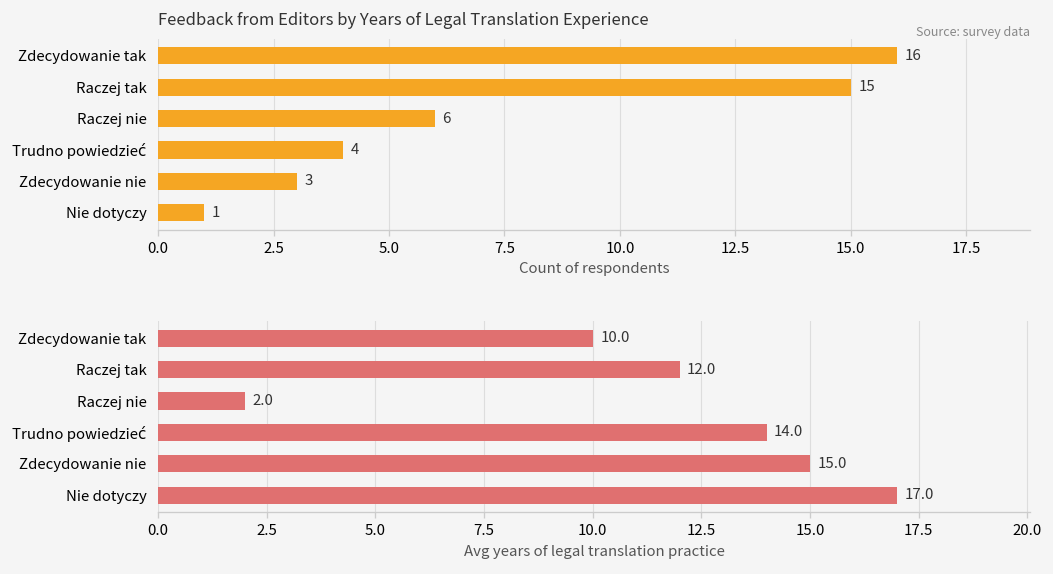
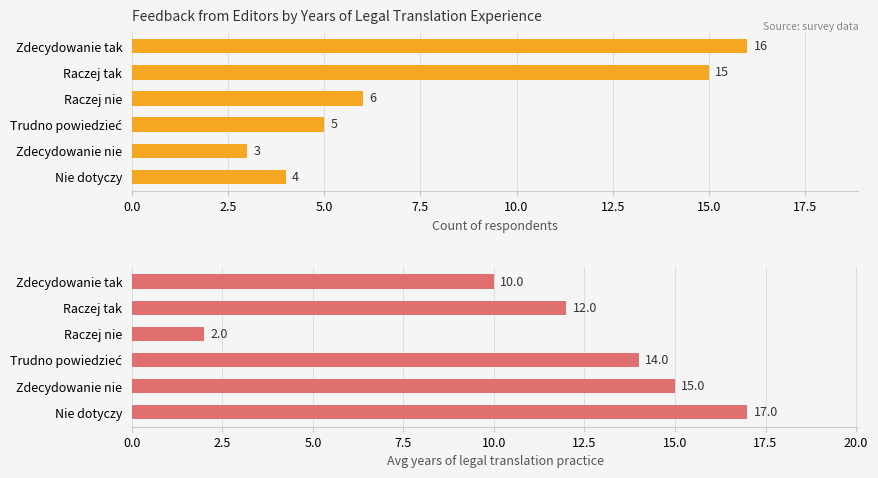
Feedback from Editors by Years of Legal Translation Experience, Trudno powiedzieć: 4 -> 5
Feedback from Editors by Years of Legal Translation Experience, Nie dotyczy: 1 -> 4
